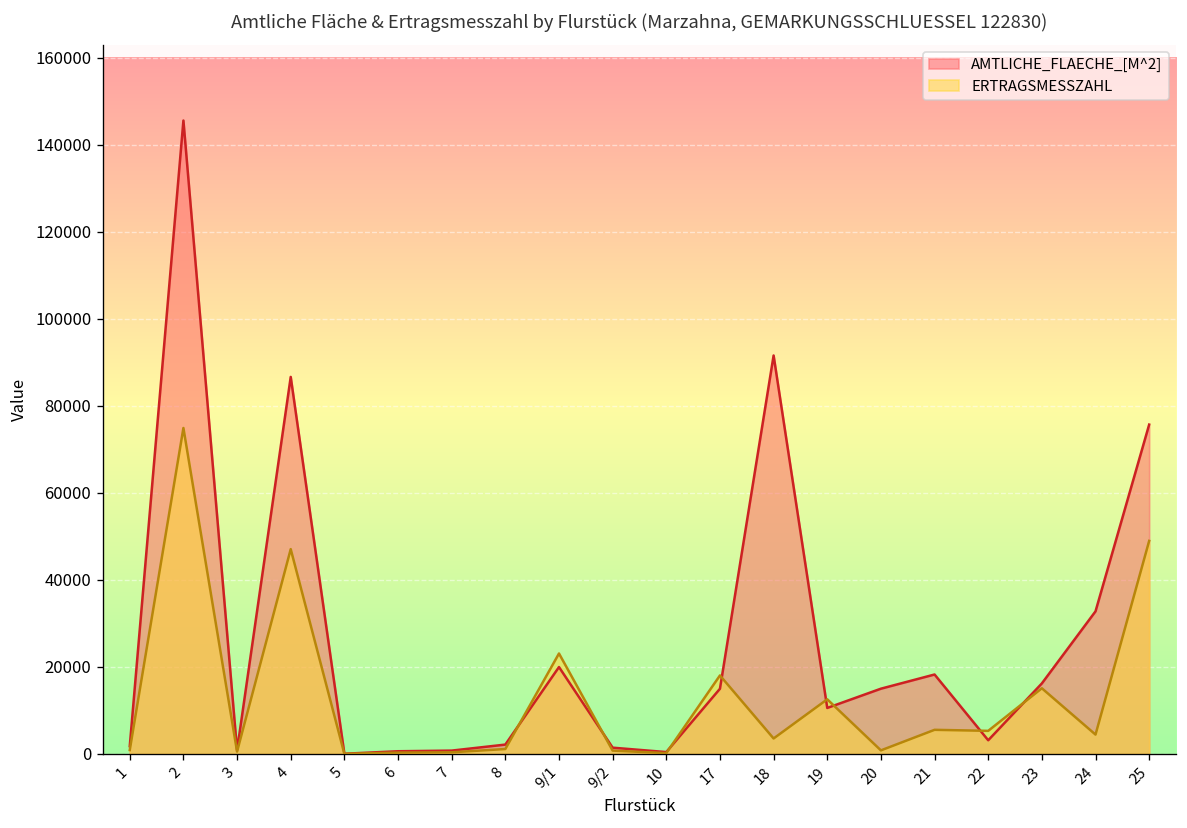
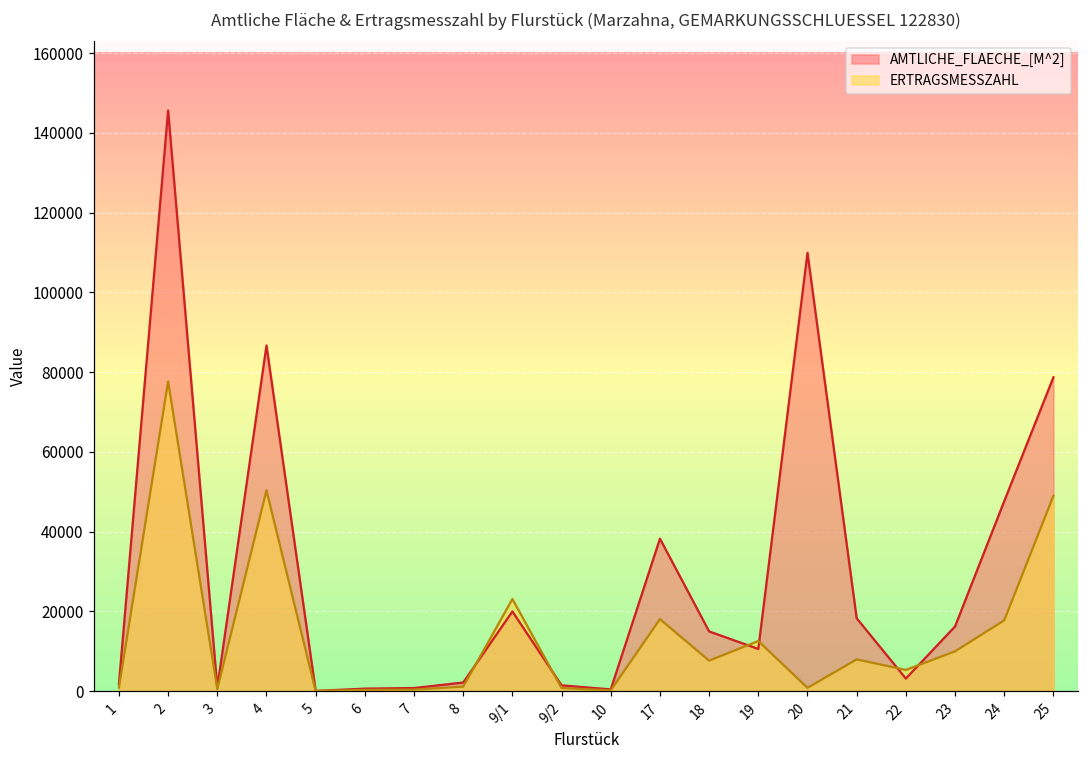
ERTRAGSMESSZAHL, 2: 75000 -> 78000
ERTRAGSMESSZAHL, 4: 47000 -> 50000
AMTLICHE_FLAECHE_[M^2], 17: 15000 -> 38000
AMTLICHE_FLAECHE_[M^2], 18: 92000 -> 15000
ERTRAGSMESSZAHL, 18: 4000 -> 8000
AMTLICHE_FLAECHE_[M^2], 20: 15000 -> 110000
ERTRAGSMESSZAHL, 21: 6000 -> 8000
ERTRAGSMESSZAHL, 23: 15000 -> 10000
AMTLICHE_FLAECHE_[M^2], 24: 33000 -> 48000
ERTRAGSMESSZAHL, 24: 4000 -> 18000
AMTLICHE_FLAECHE_[M^2], 25: 76000 -> 79000
